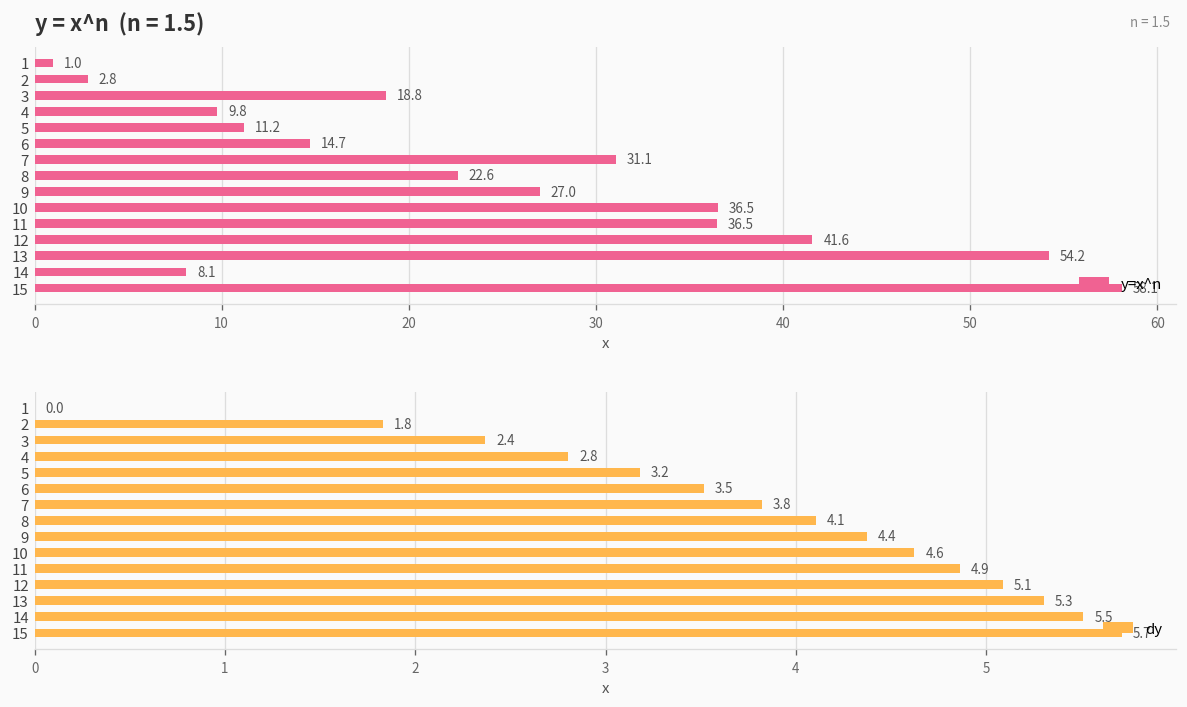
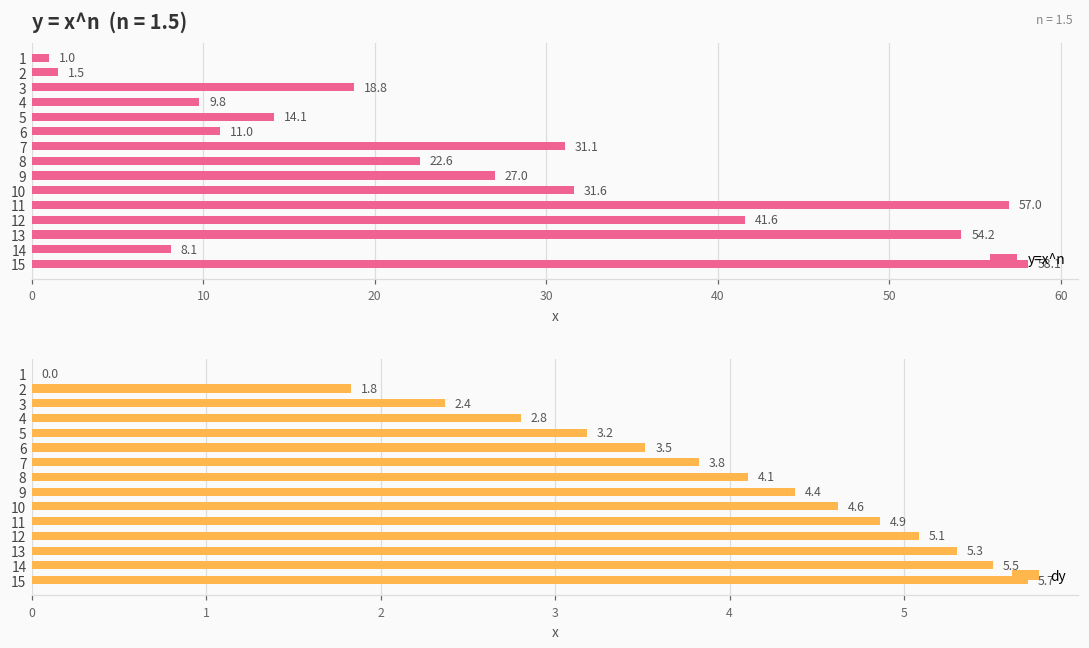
y = x^n (n = 1.5), 2: 2.8 -> 1.5
y = x^n (n = 1.5), 5: 11.2 -> 14.1
y = x^n (n = 1.5), 6: 14.7 -> 11.0
y = x^n (n = 1.5), 10: 36.5 -> 31.6
y = x^n (n = 1.5), 11: 36.5 -> 57.0
